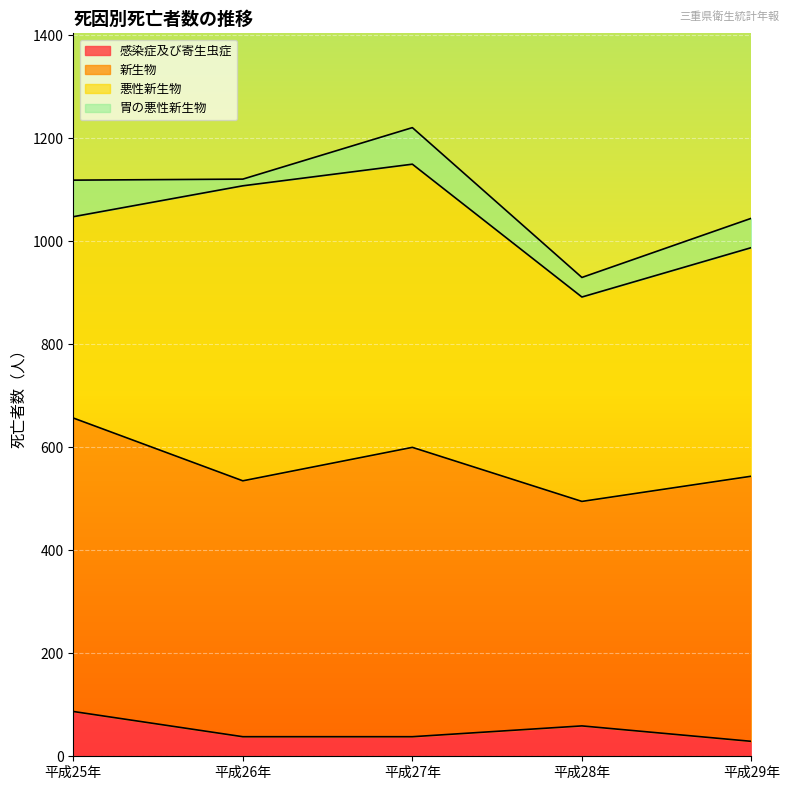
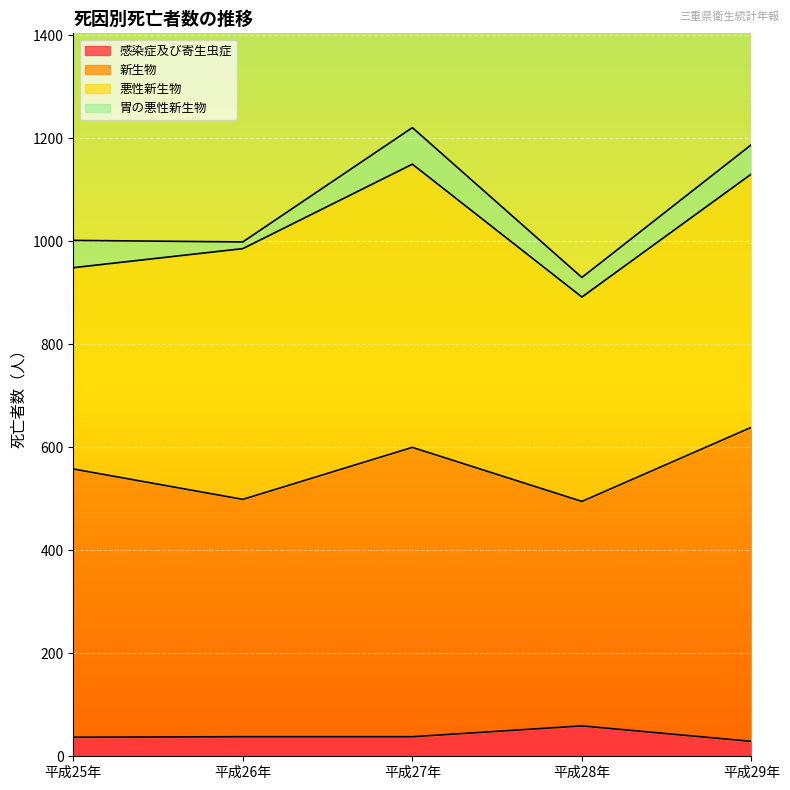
感染症及び寄生虫症, 平成25年: 90 -> 40
新生物, 平成25年: 570 -> 520
胃の悪性新生物, 平成25年: 70 -> 50
新生物, 平成26年: 500 -> 460
悪性新生物, 平成26年: 570 -> 490
新生物, 平成29年: 520 -> 610
悪性新生物, 平成29年: 440 -> 490
